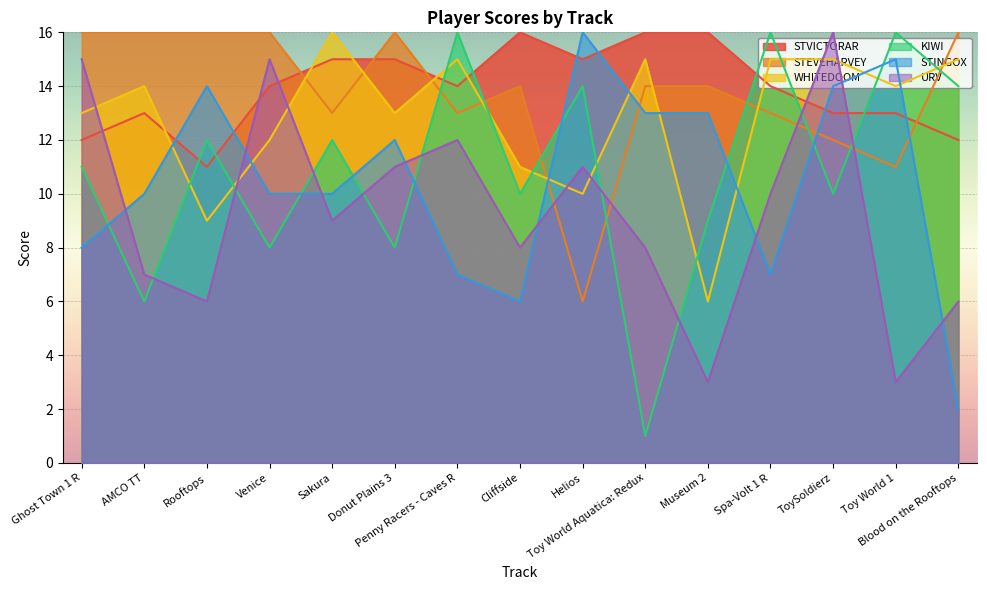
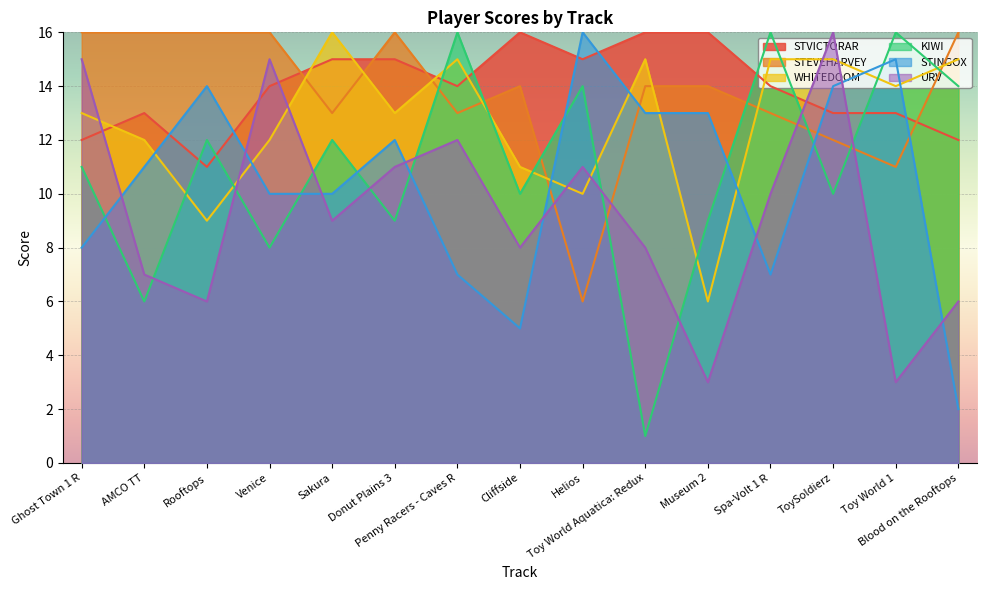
WHITEDOOM, AMCO TT: 14 -> 12
STINGOX, AMCO TT: 10 -> 11
KIWI, Donut Plains 3: 8 -> 9
STINGOX, Cliffside: 6 -> 5
